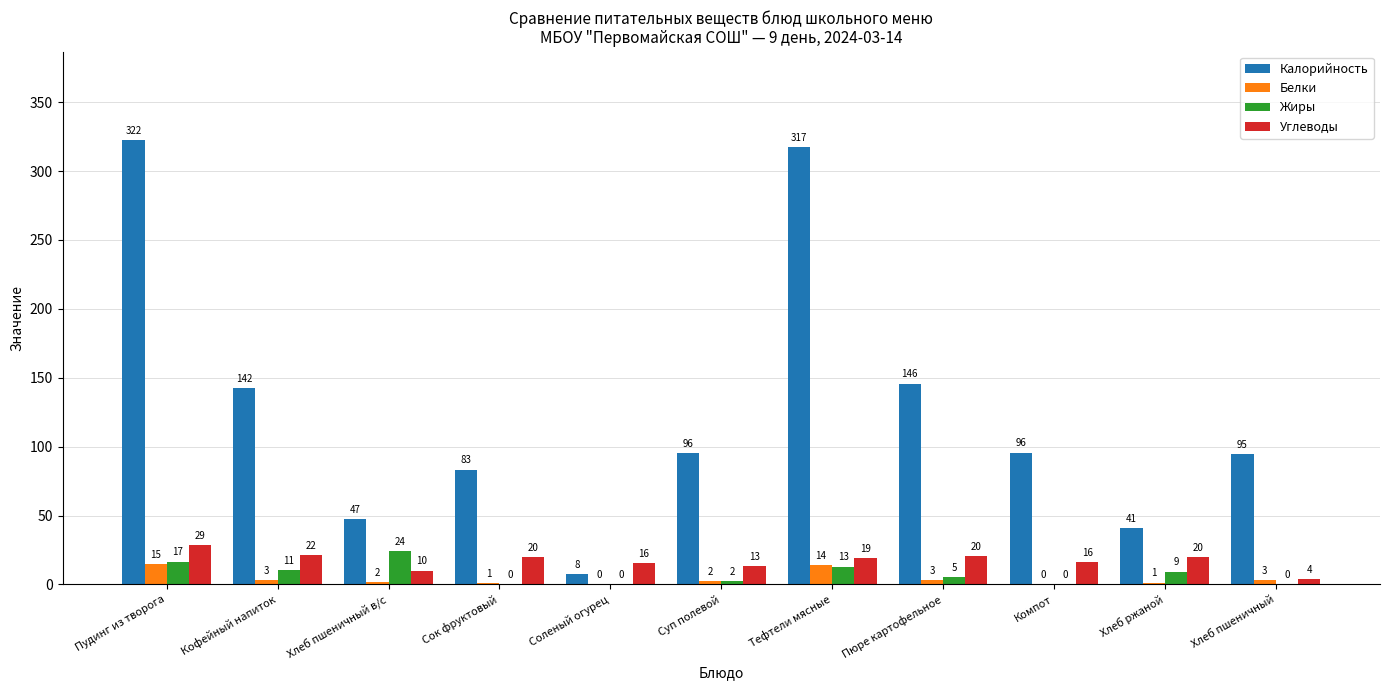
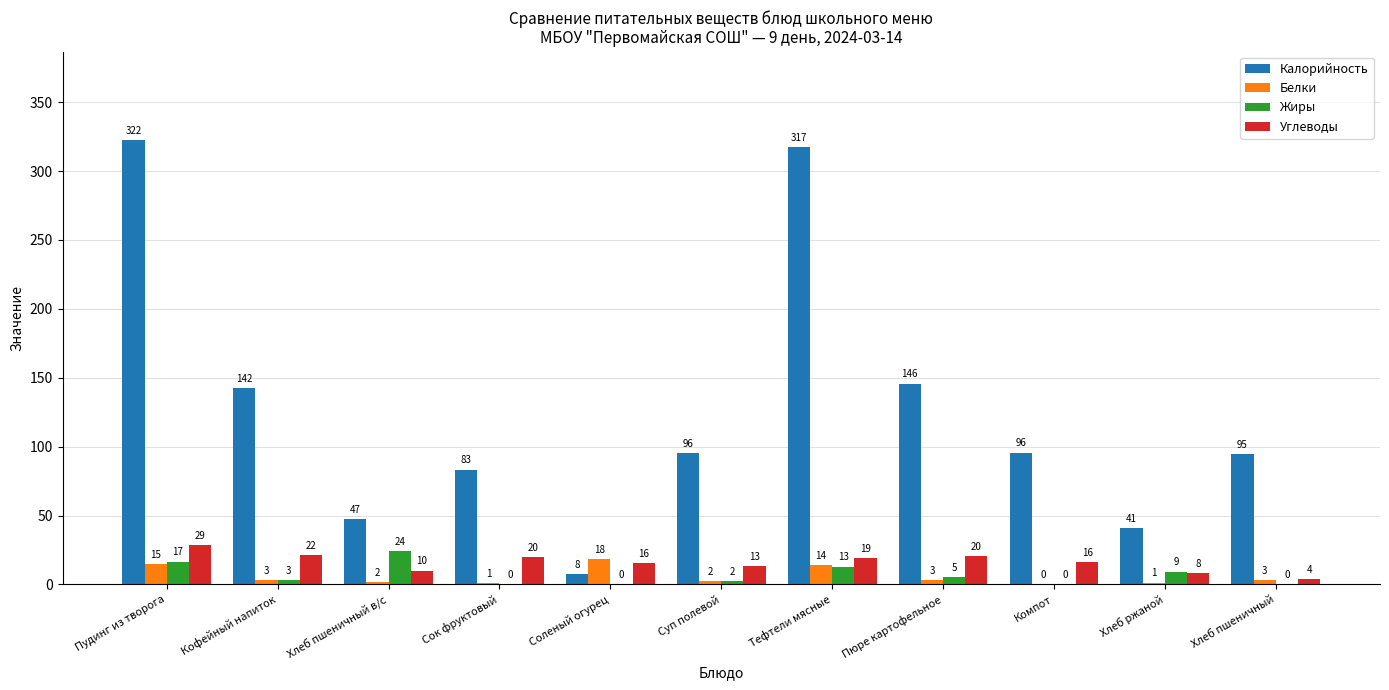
Жиры, Кофейный напиток: 11 -> 3
Белки, Соленый огурец: 0 -> 18
Углеводы, Хлеб ржаной: 20 -> 8
